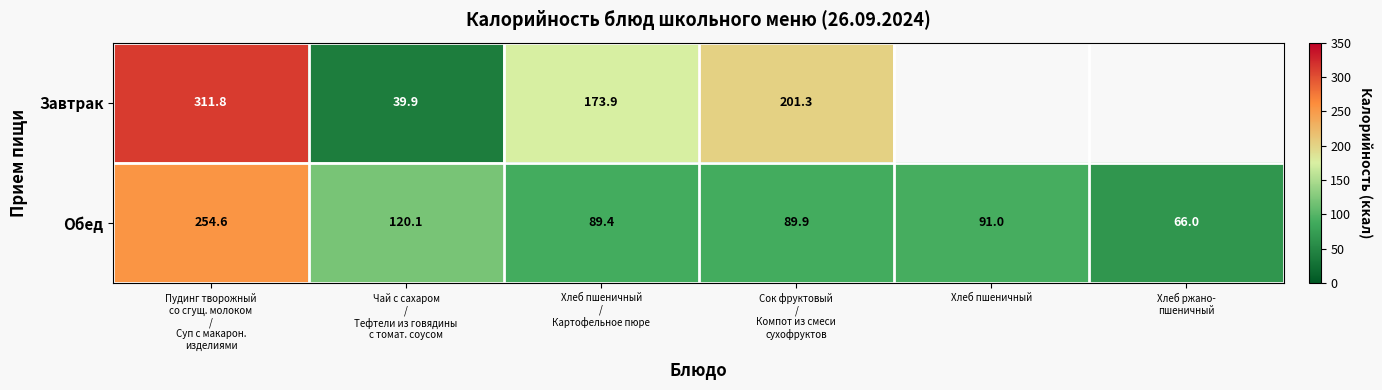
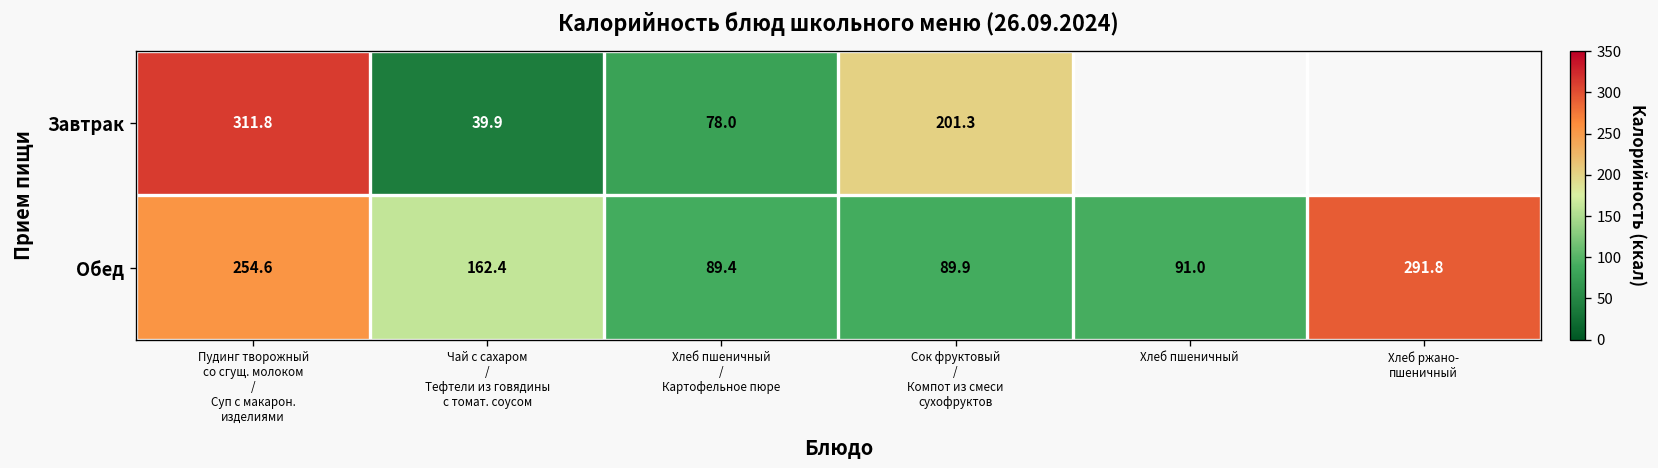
Завтрак, Хлеб пшеничный / Картофельное пюре: 173.9 -> 78.0
Обед, Чай с сахаром / Тефтели из говядины с томат. соусом: 120.1 -> 162.4
Обед, Хлеб ржано- пшеничный: 66.0 -> 291.8
